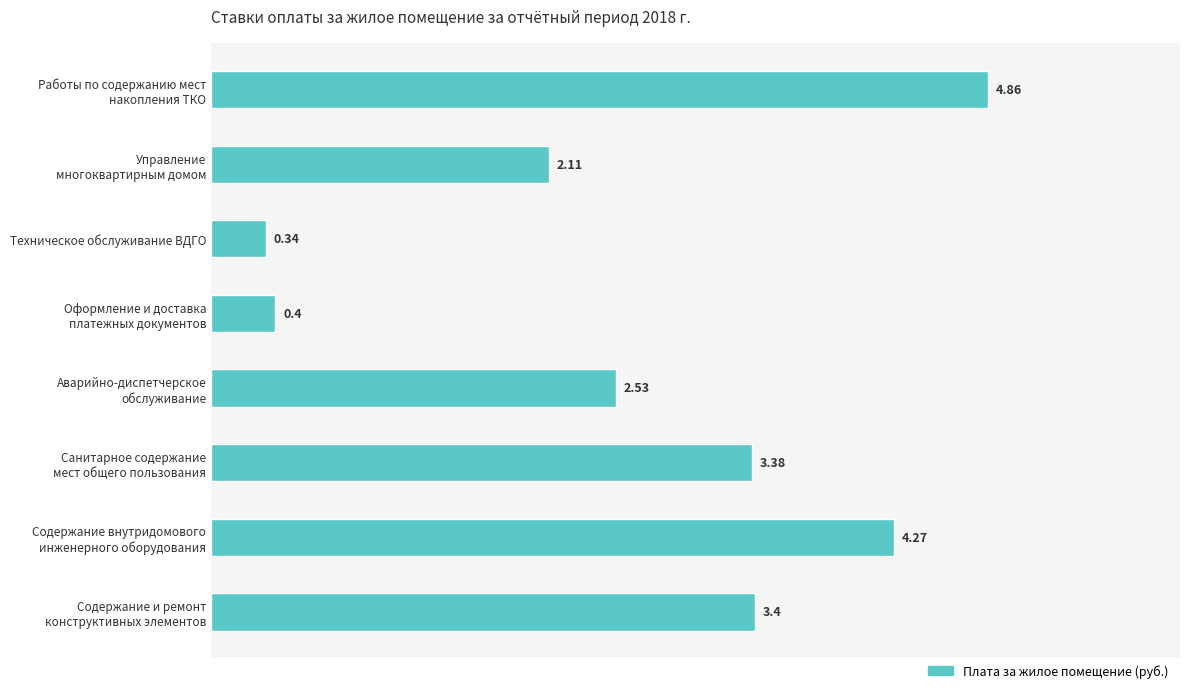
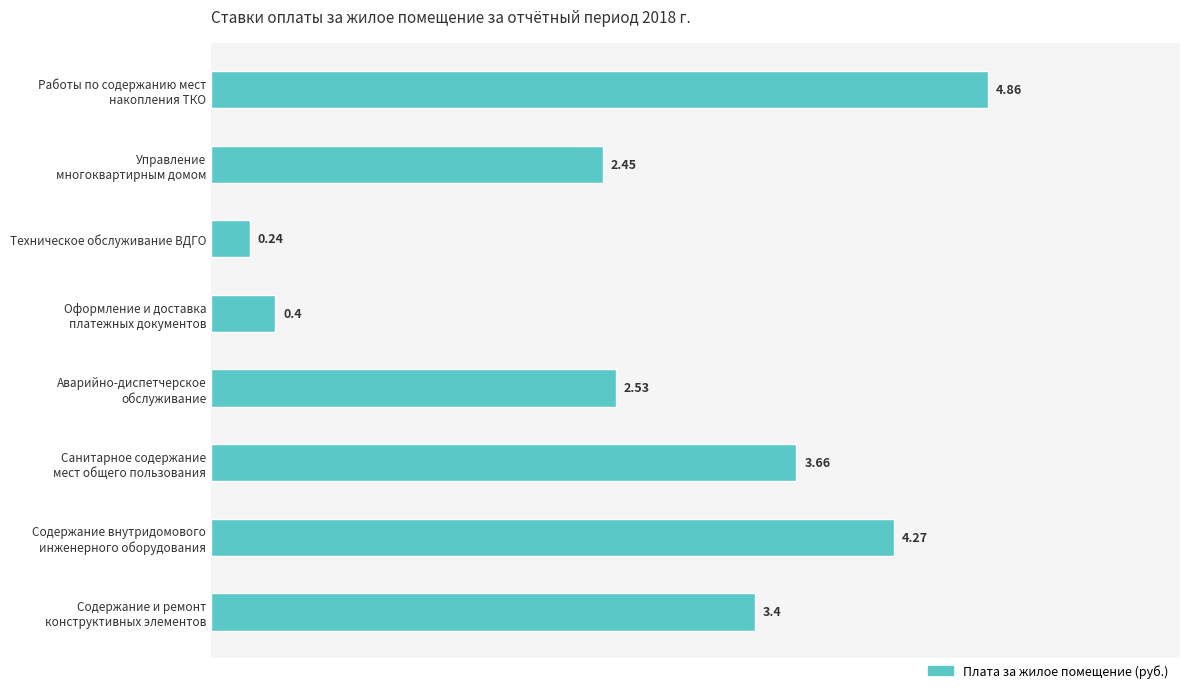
Управление многоквартирным домом: 2.11 -> 2.45
Техническое обслуживание ВДГО: 0.34 -> 0.24
Санитарное содержание мест общего пользования: 3.38 -> 3.66
